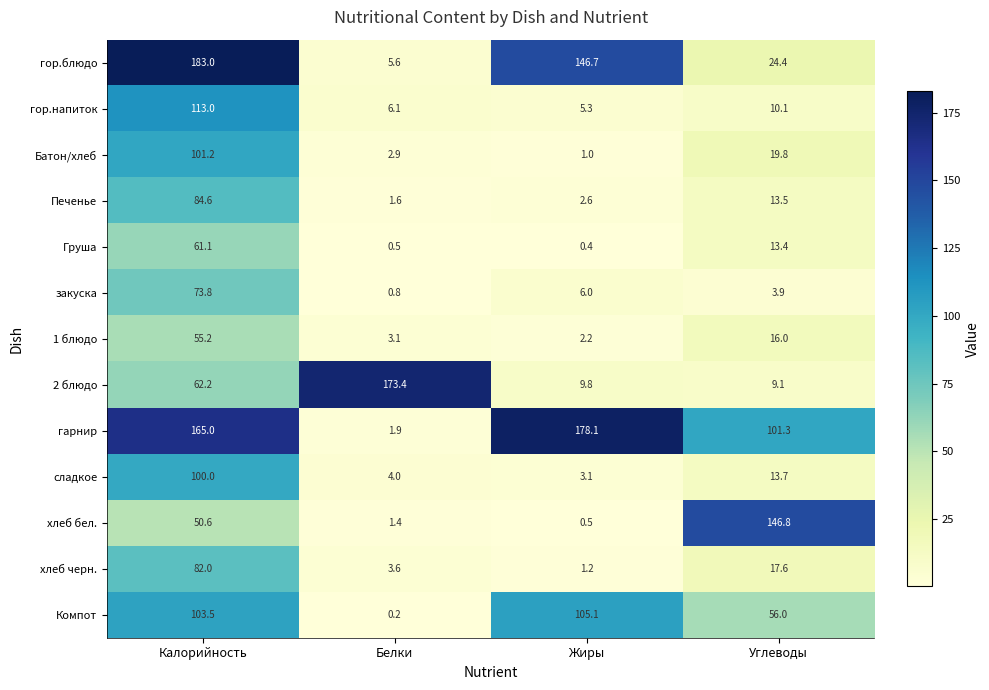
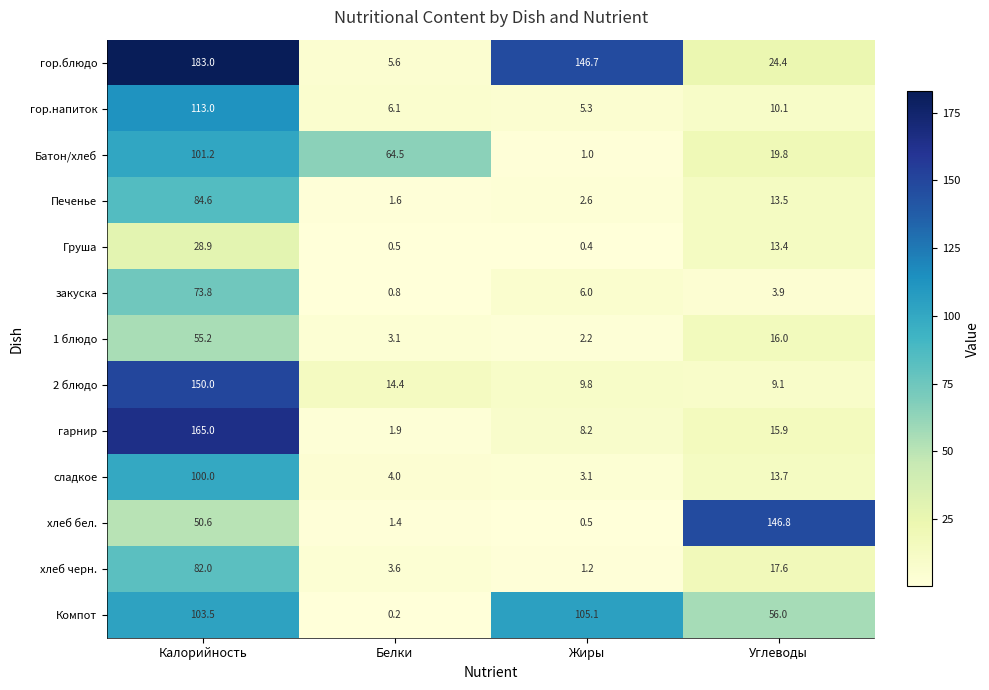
Батон/хлеб, Белки: 2.9 -> 64.5
Груша, Калорийность: 61.1 -> 28.9
2 блюдо, Калорийность: 62.2 -> 150.0
2 блюдо, Белки: 173.4 -> 14.4
гарнир, Жиры: 178.1 -> 8.2
гарнир, Углеводы: 101.3 -> 15.9
